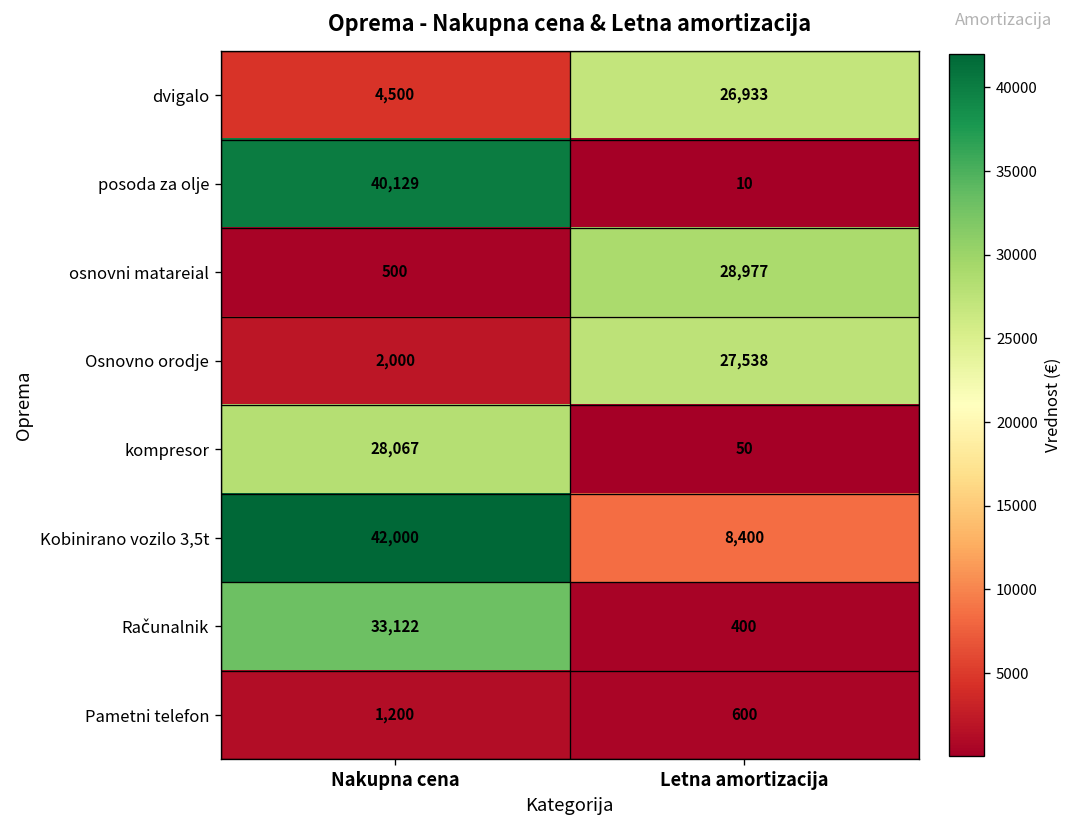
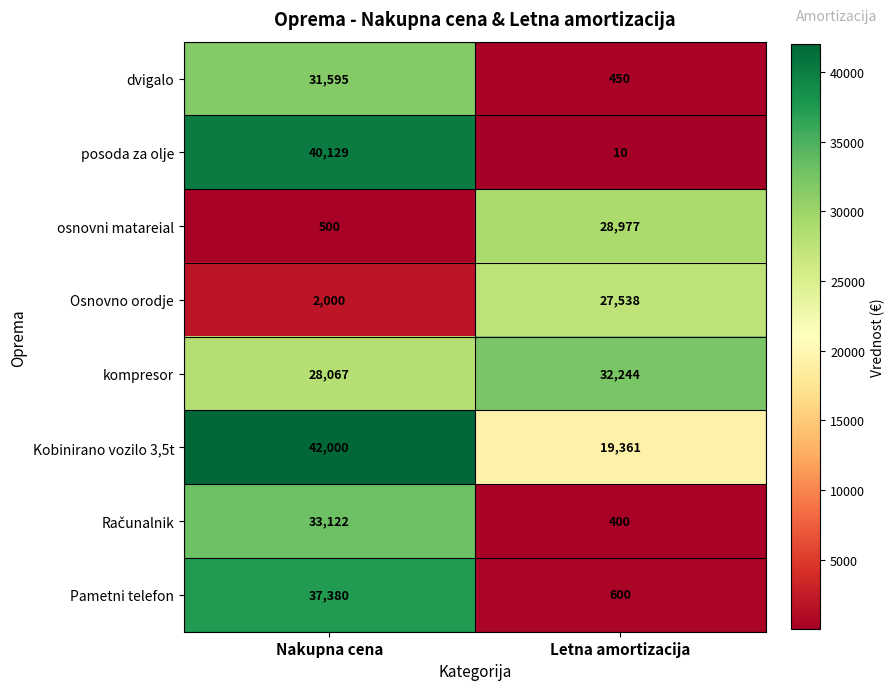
dvigalo, Nakupna cena: 4,500 -> 31,595
dvigalo, Letna amortizacija: 26,933 -> 450
kompresor, Letna amortizacija: 50 -> 32,244
Kobinirano vozilo 3,5t, Letna amortizacija: 8,400 -> 19,361
Pametni telefon, Nakupna cena: 1,200 -> 37,380
